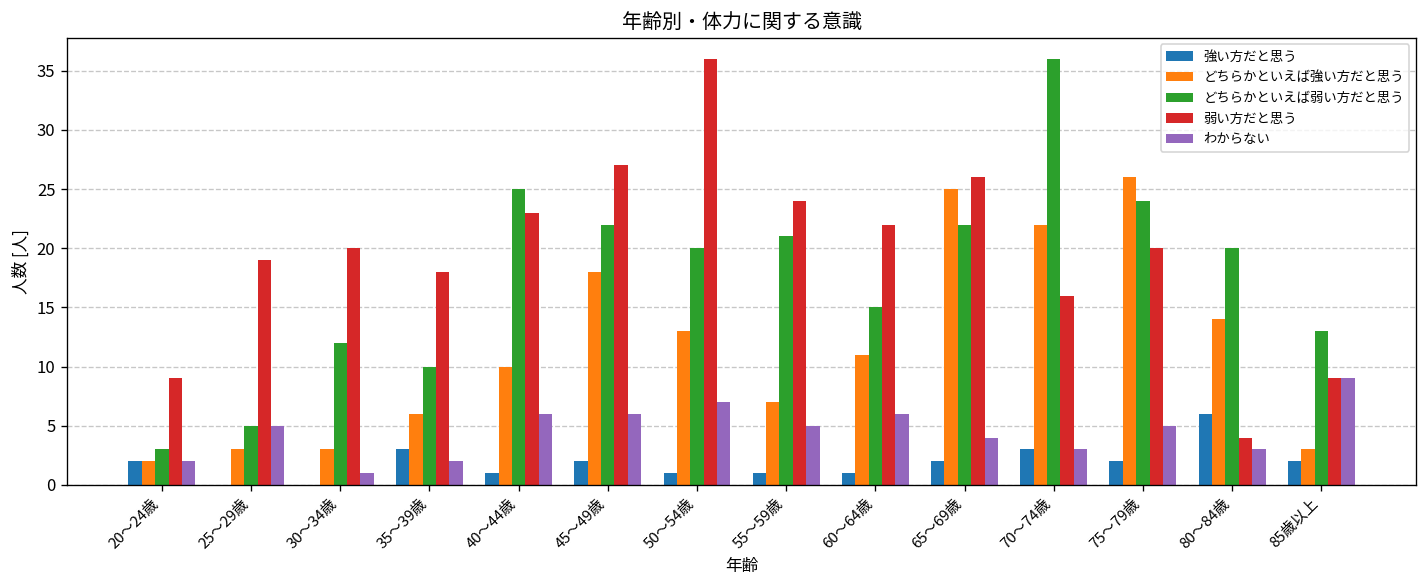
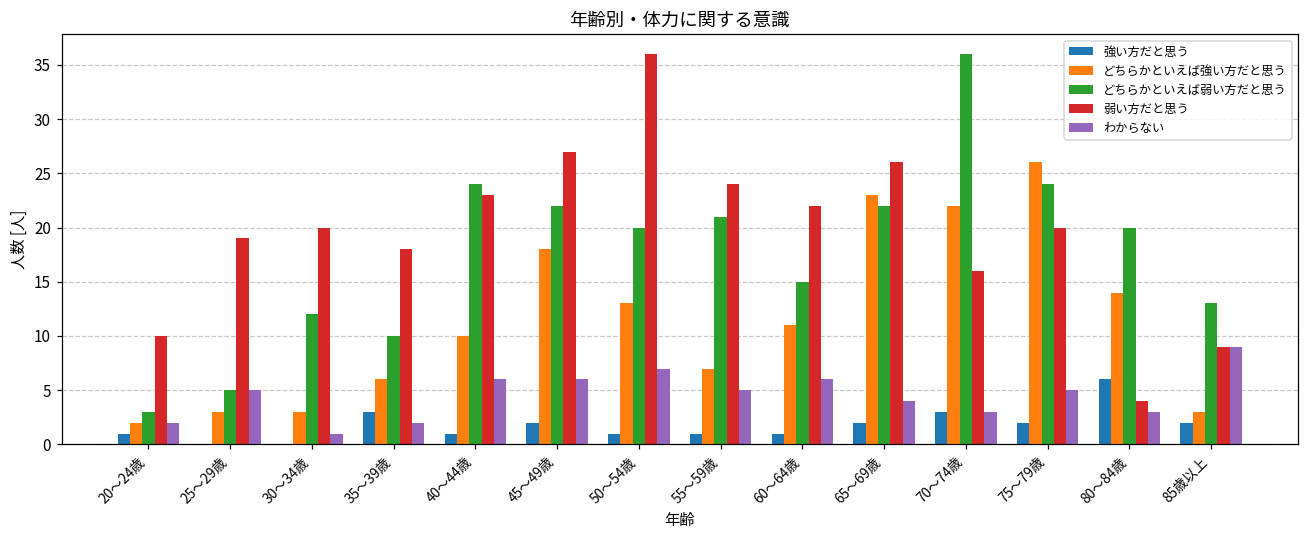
強い方だと思う, 20～24歳: 2 -> 1
弱い方だと思う, 20～24歳: 9 -> 10
どちらかといえば弱い方だと思う, 40～44歳: 25 -> 24
どちらかといえば強い方だと思う, 65～69歳: 25 -> 23
